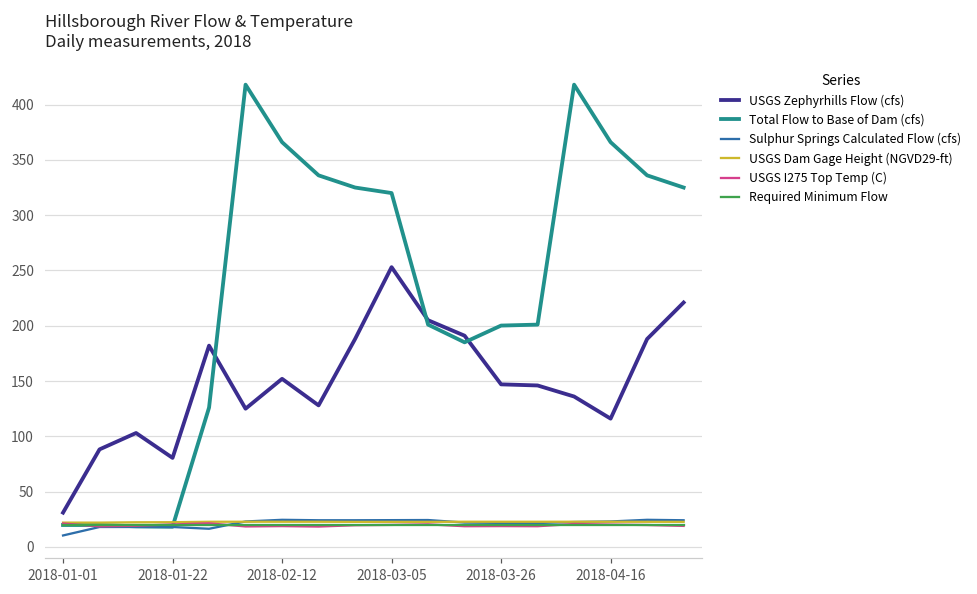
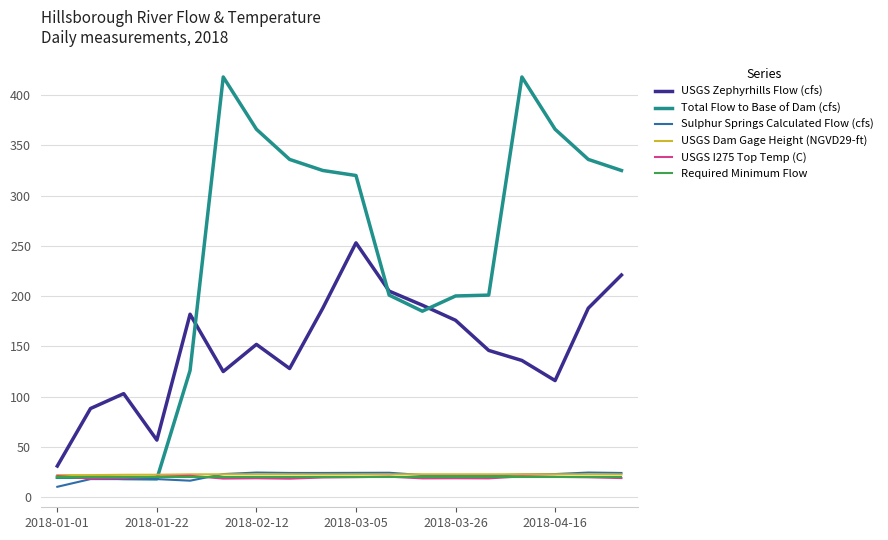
USGS Zephyrhills Flow (cfs), 2018-01-22: 81 -> 57
USGS Zephyrhills Flow (cfs), 2018-03-26: 147 -> 176
